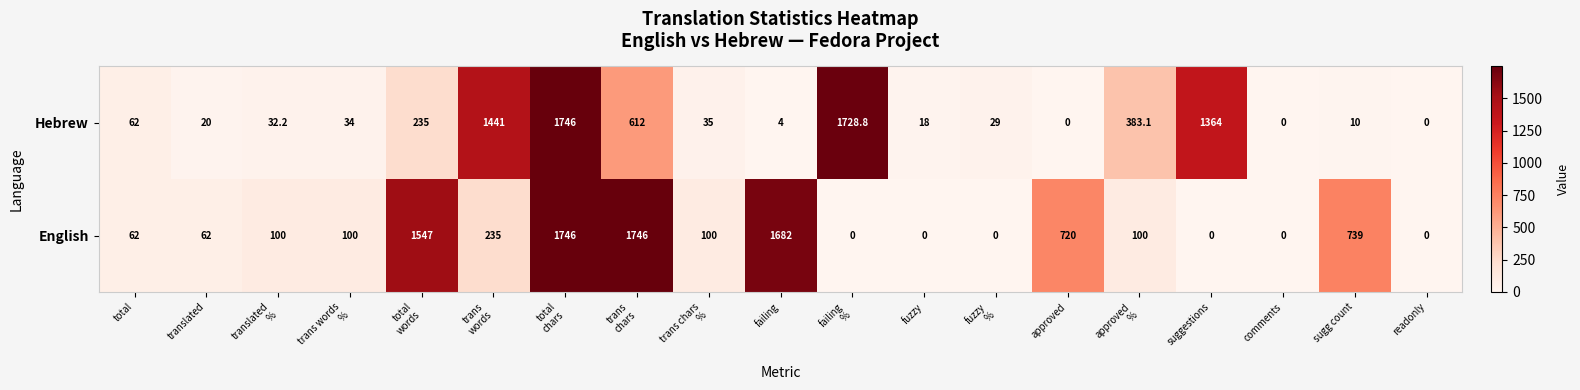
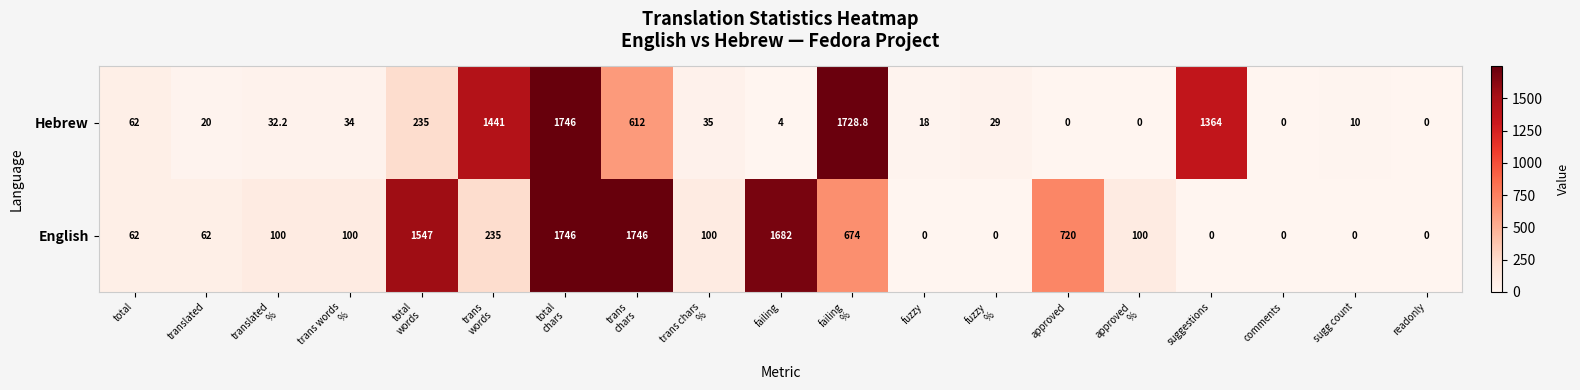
Hebrew, approved %: 383.1 -> 0
English, failing %: 0 -> 674
English, sugg count: 739 -> 0
